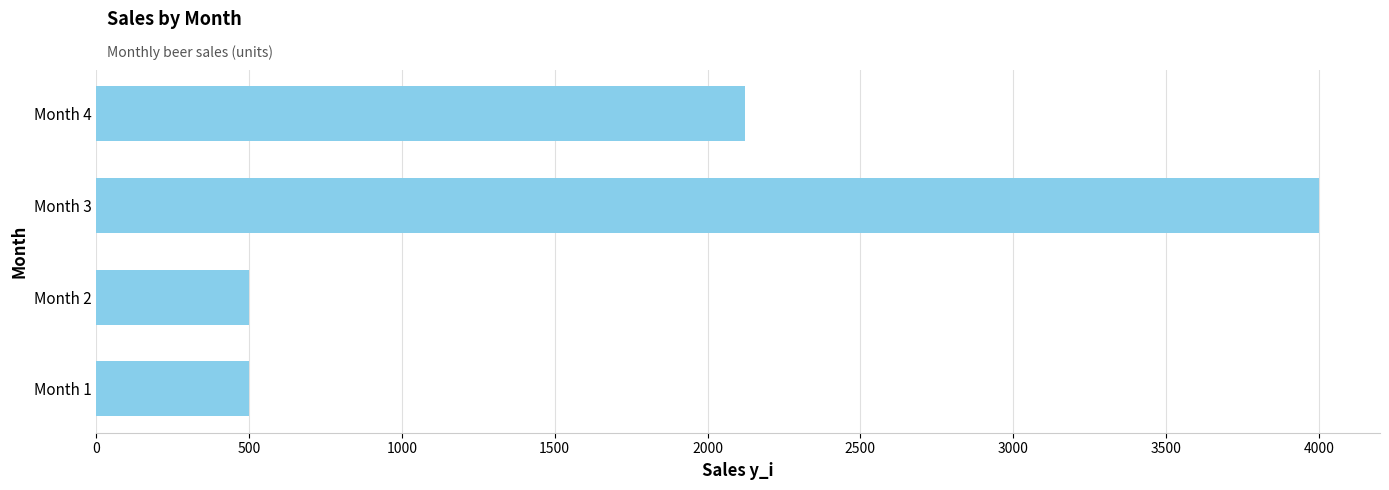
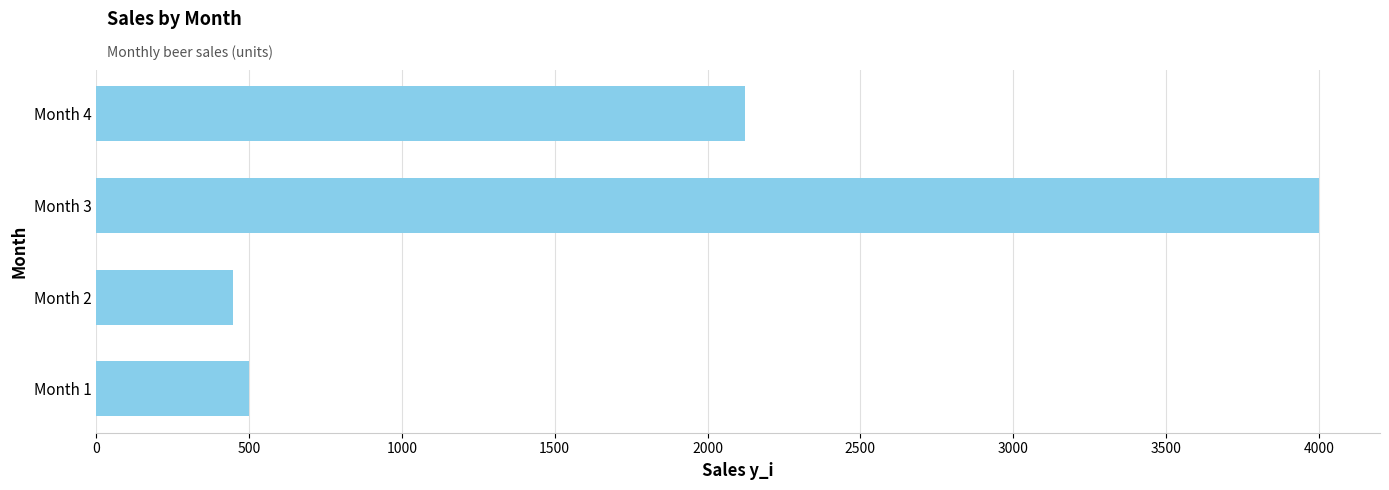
Month 2: 500 -> 450
